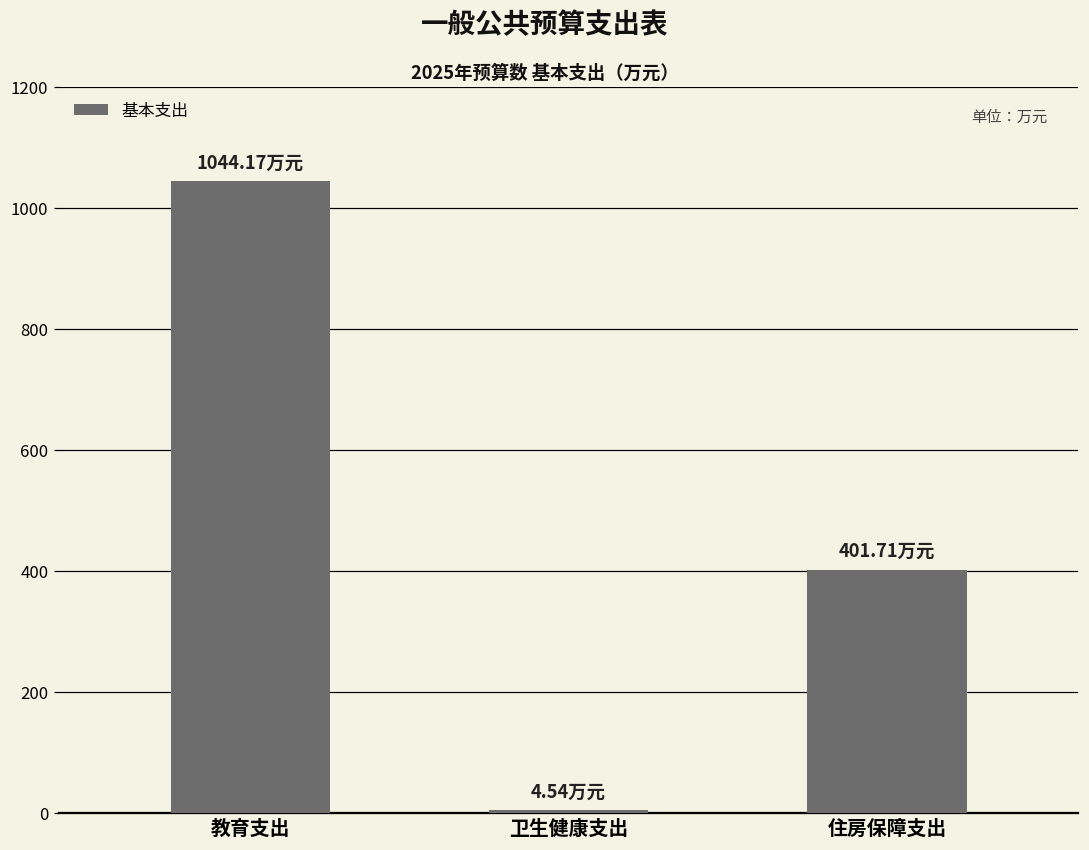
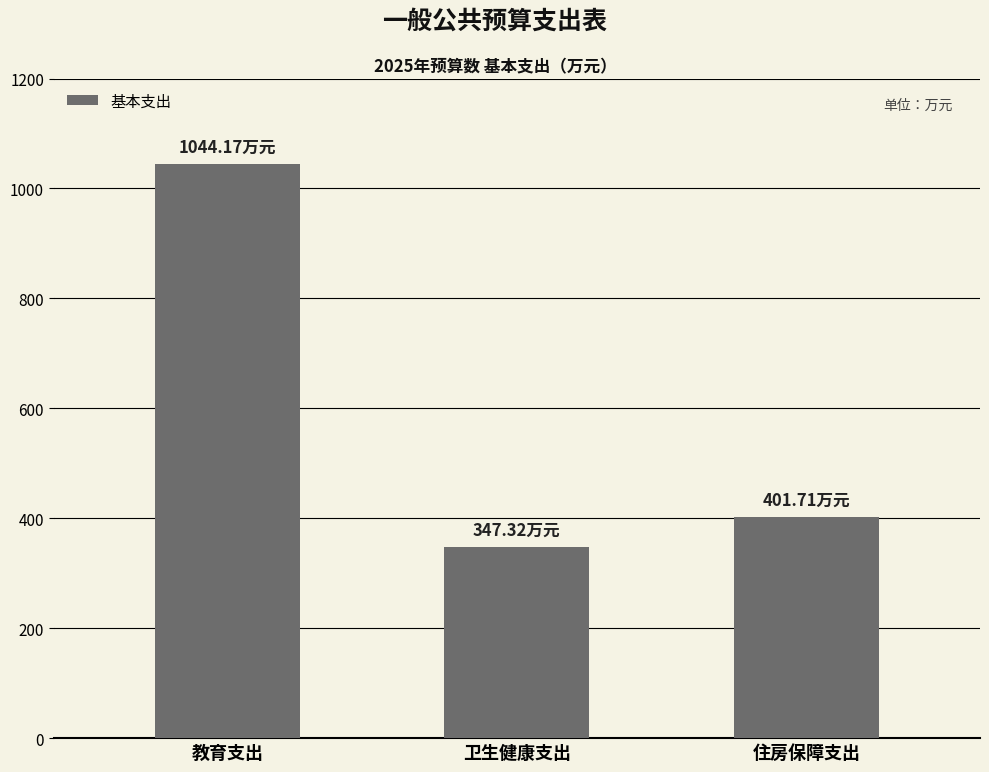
卫生健康支出: 4.54 -> 347.32
